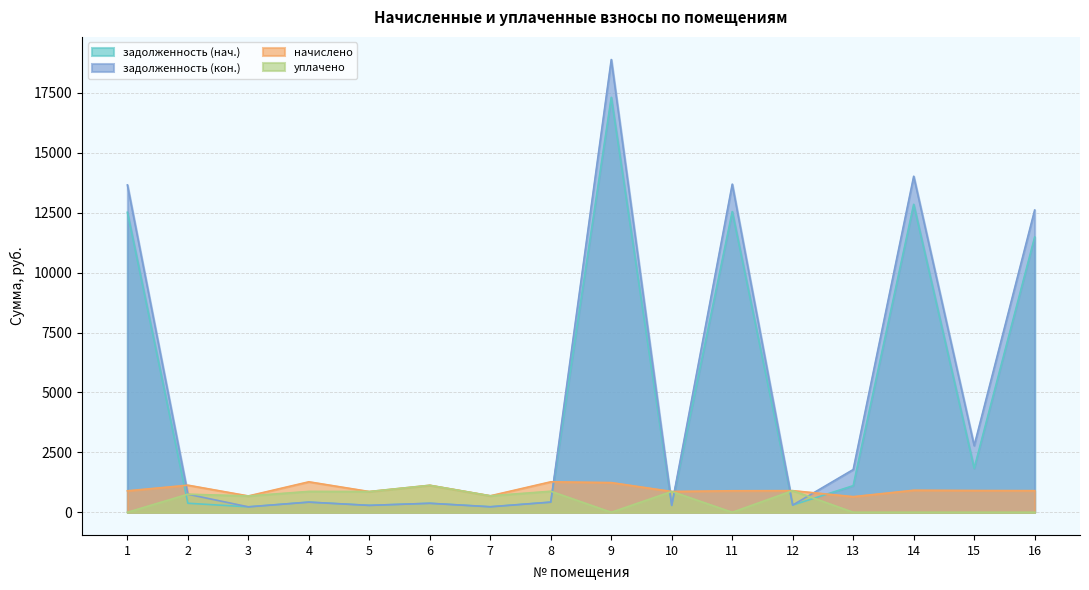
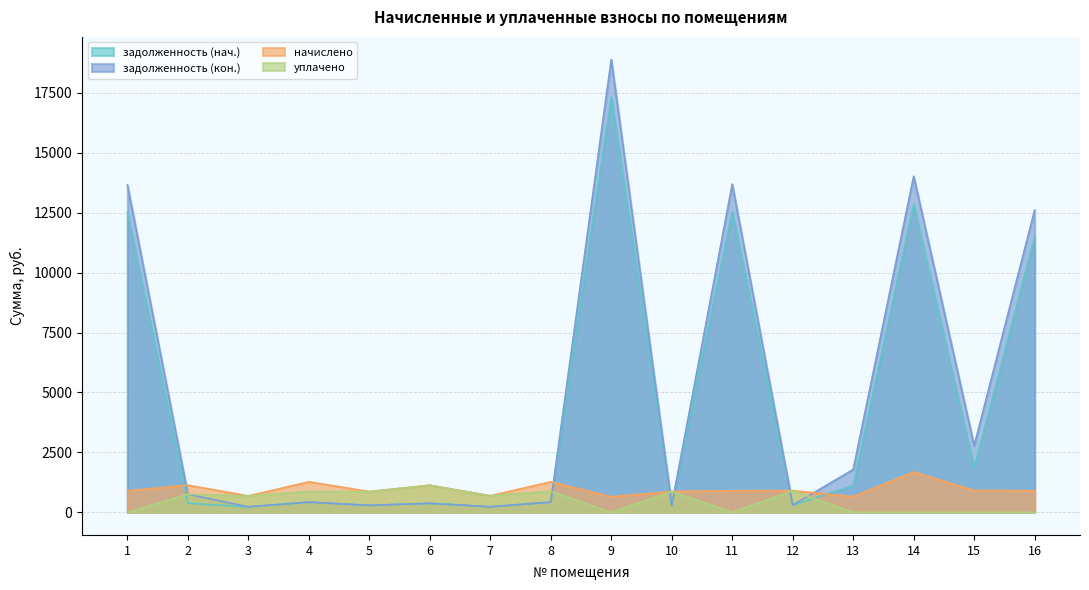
начислено, 9: 1200 -> 600
начислено, 14: 900 -> 1700
